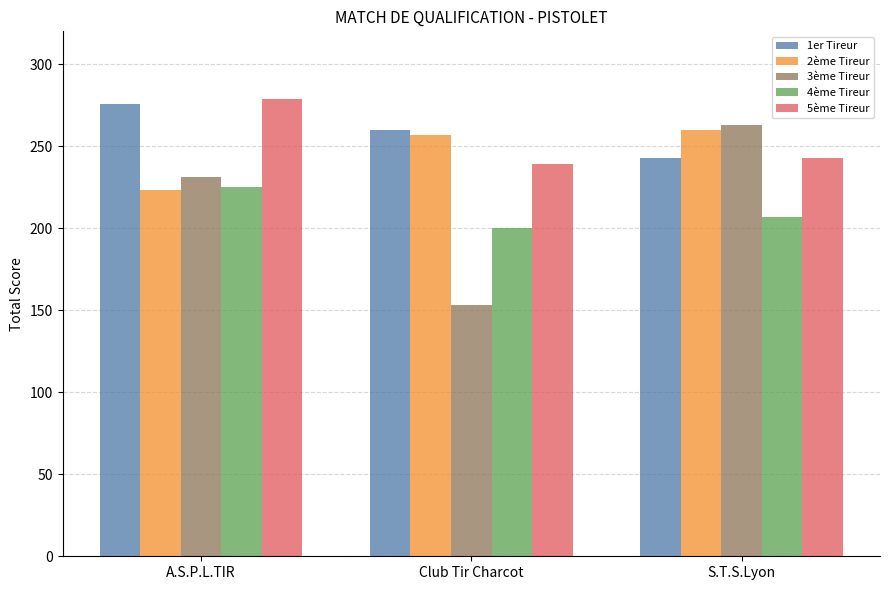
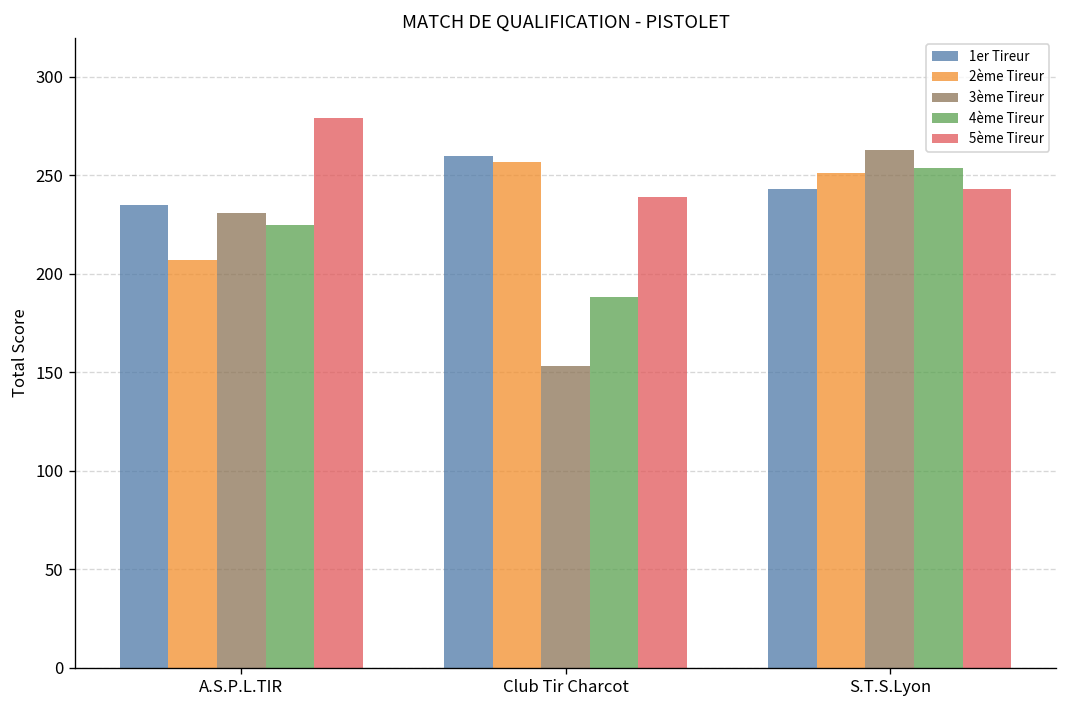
1er Tireur, A.S.P.L.TIR: 276 -> 235
2ème Tireur, A.S.P.L.TIR: 223 -> 207
4ème Tireur, Club Tir Charcot: 200 -> 188
2ème Tireur, S.T.S.Lyon: 260 -> 251
4ème Tireur, S.T.S.Lyon: 207 -> 254
